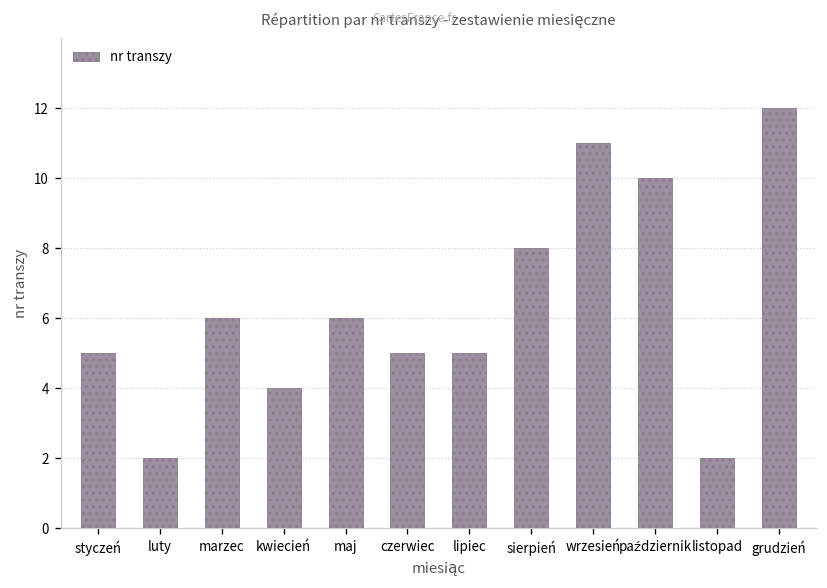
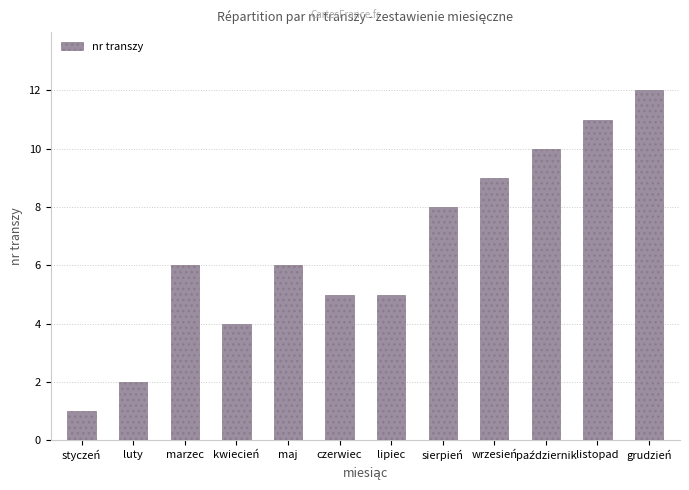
styczeń: 5 -> 1
wrzesień: 11 -> 9
listopad: 2 -> 11
